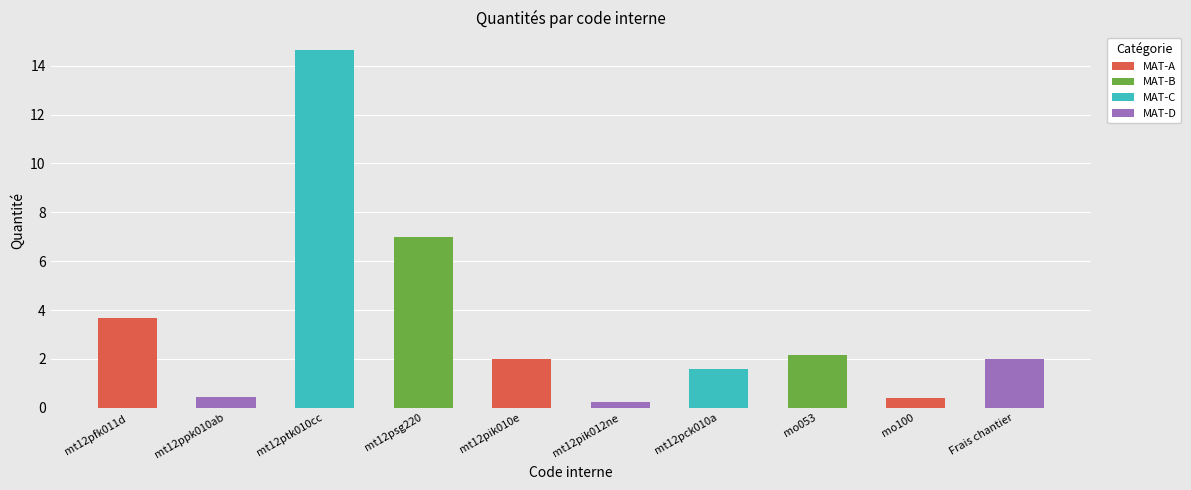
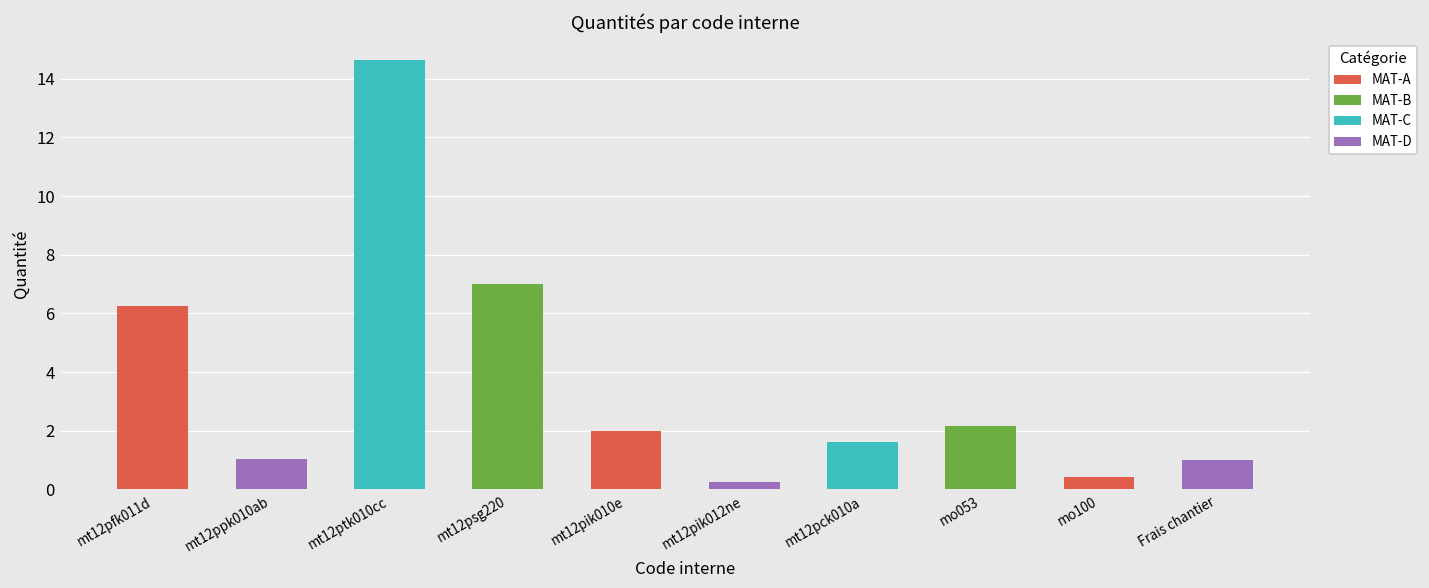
mt12pfk011d: 3.7 -> 6.2
mt12ppk010ab: 0.5 -> 1.1
Frais chantier: 2 -> 1
